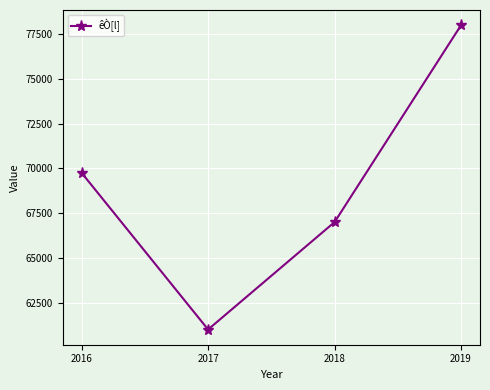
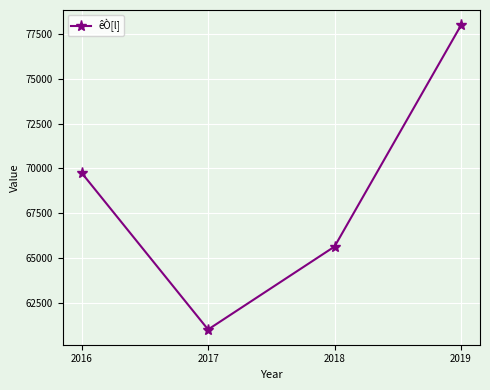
2018: 67000 -> 65600
